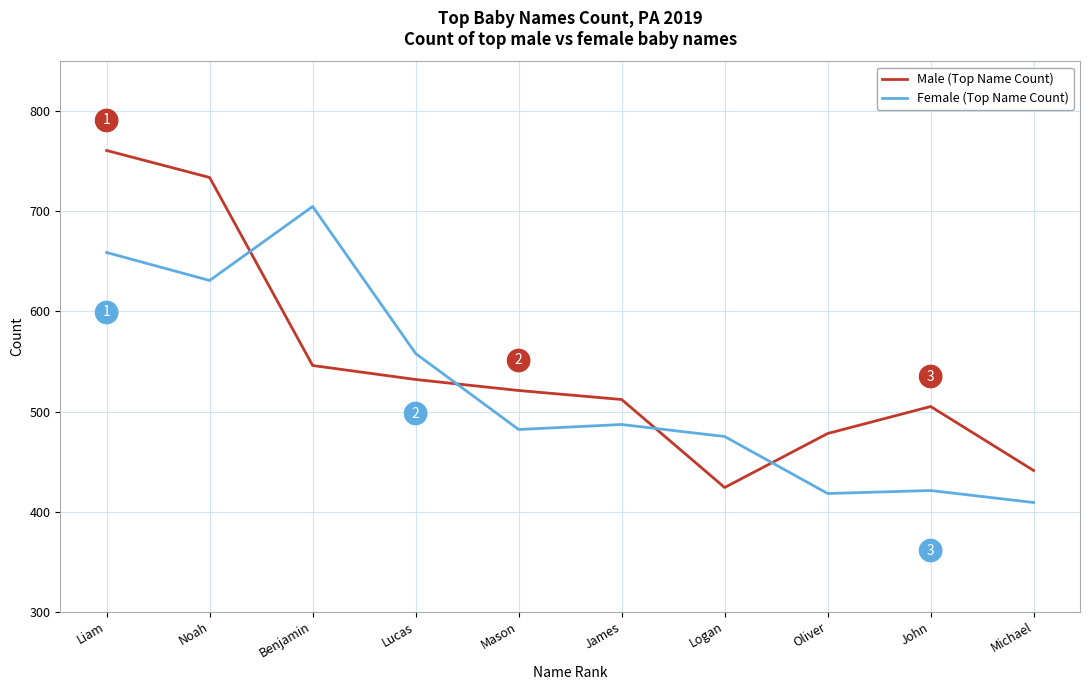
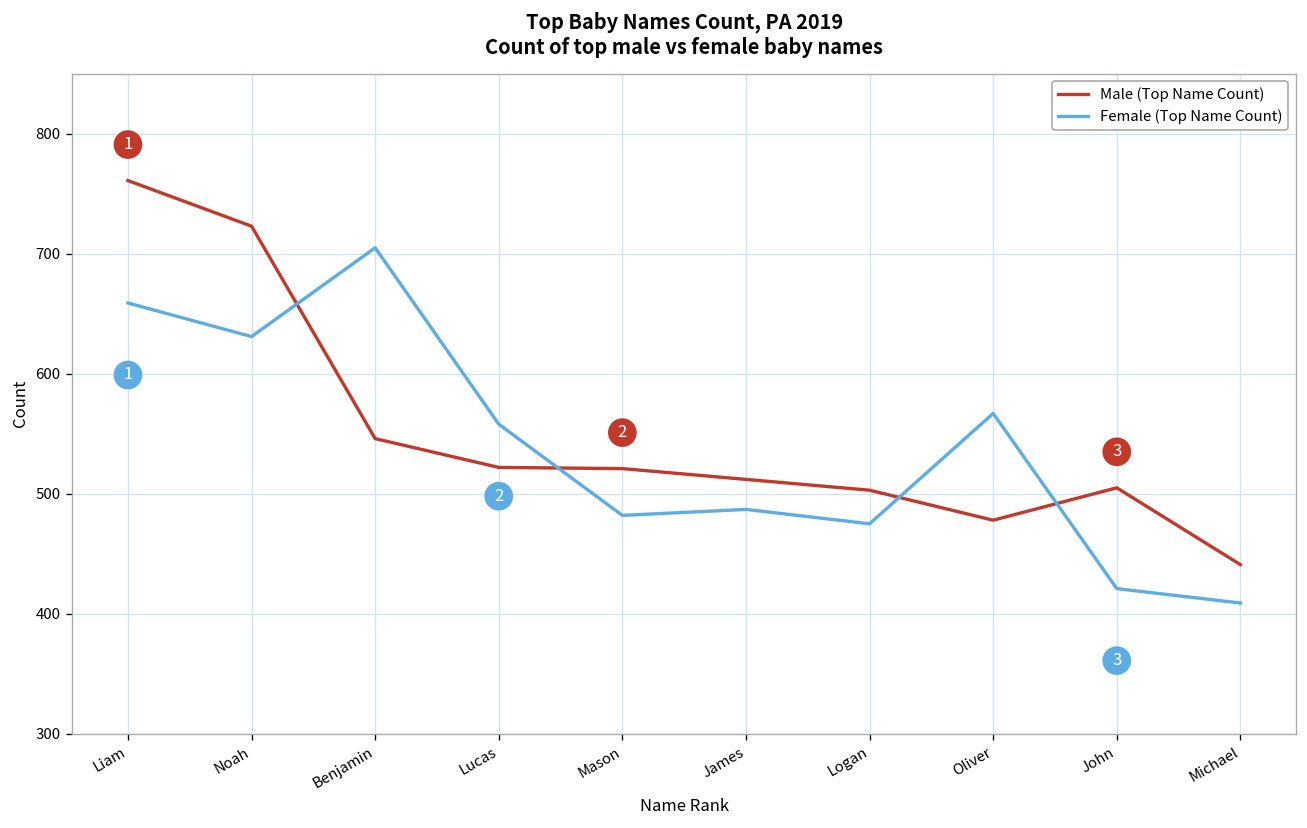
Male (Top Name Count), Noah: 730 -> 720
Male (Top Name Count), Lucas: 530 -> 520
Male (Top Name Count), Logan: 420 -> 500
Female (Top Name Count), Oliver: 420 -> 570
